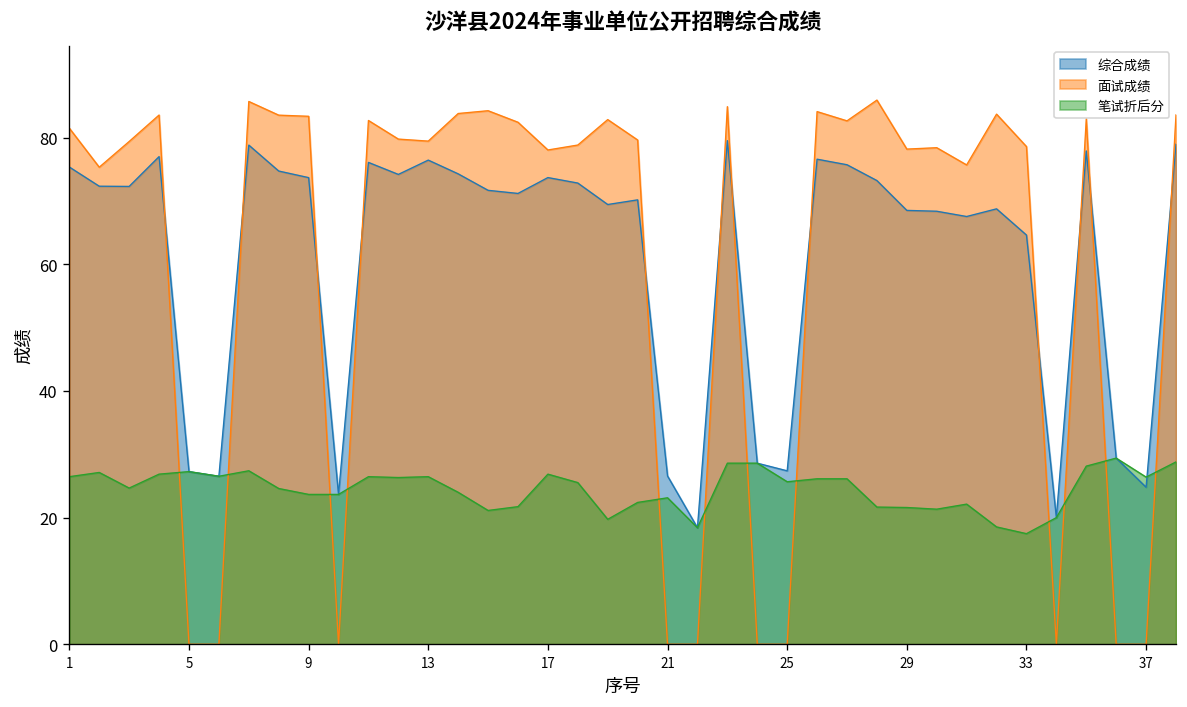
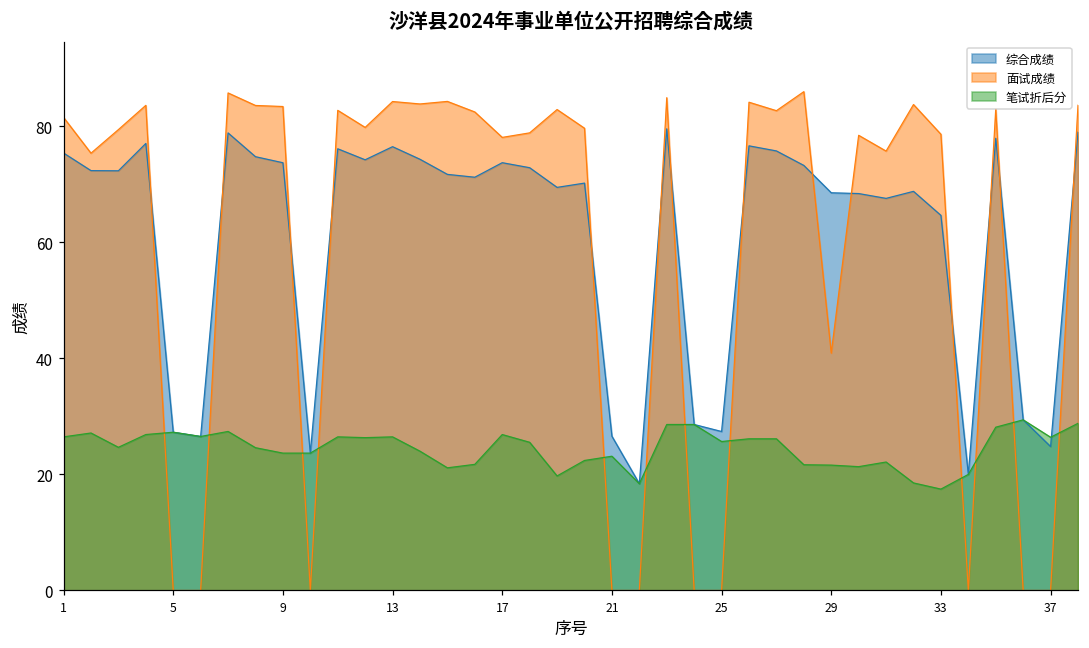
面试成绩, 13: 79 -> 84
面试成绩, 29: 78 -> 41
